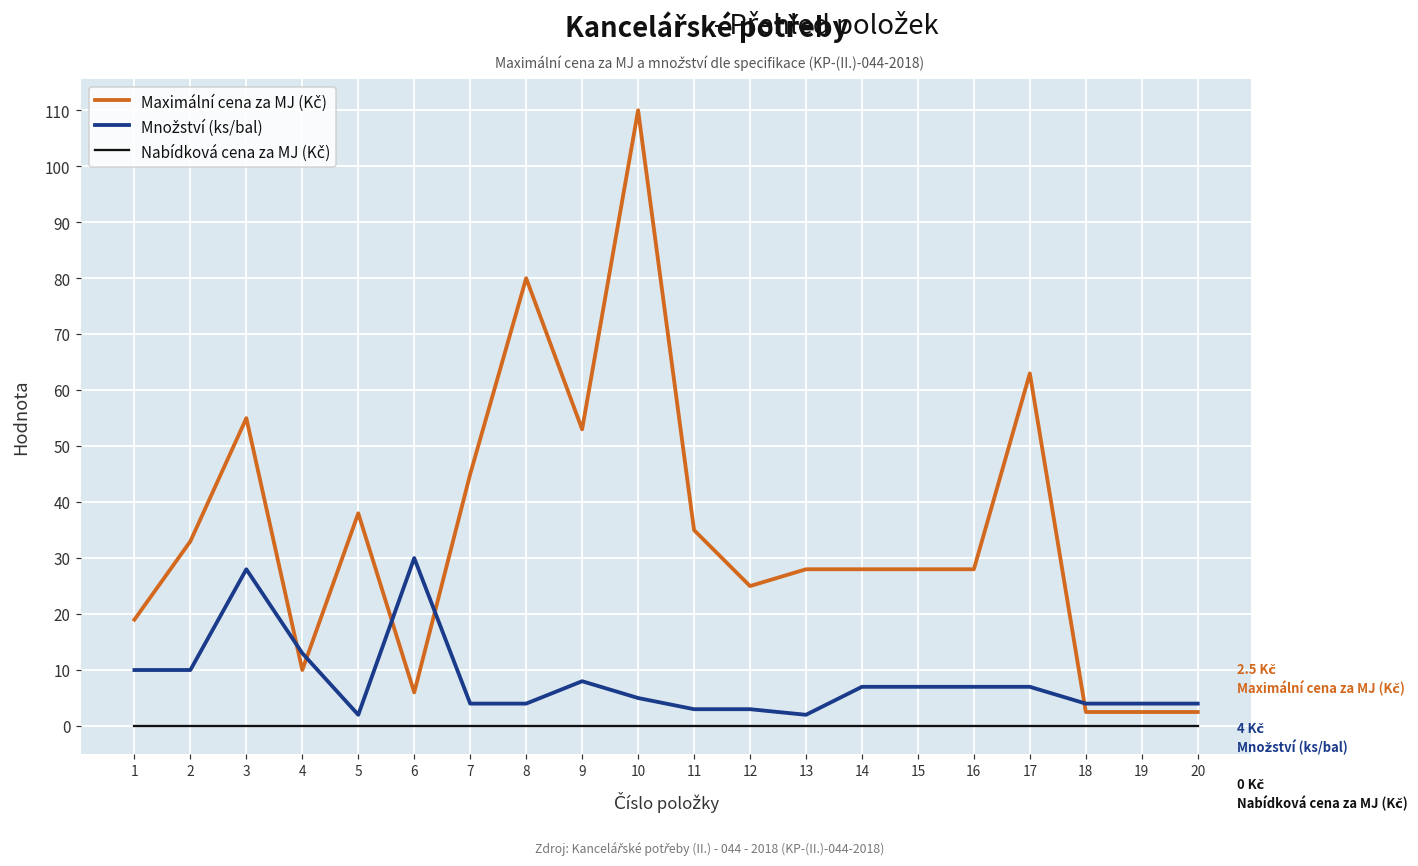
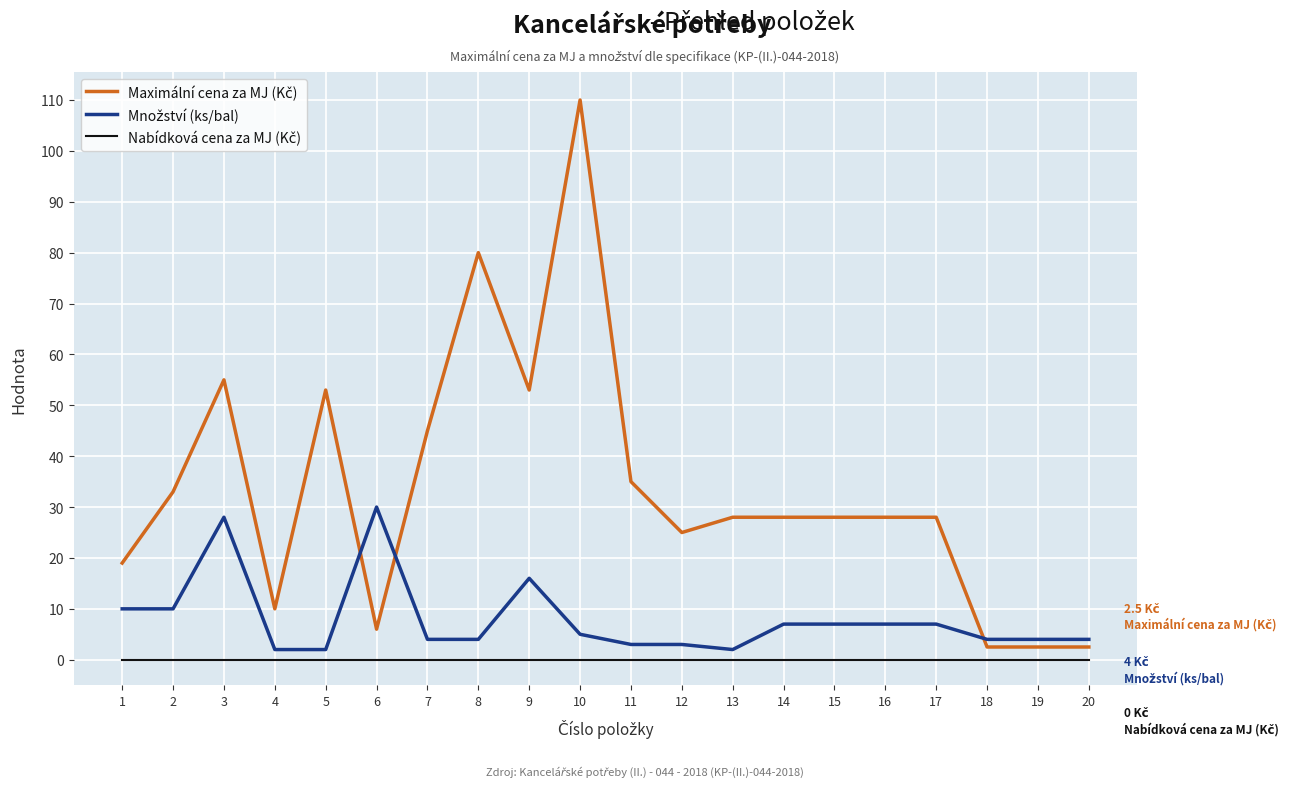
Množství (ks/bal), 4: 13 -> 2
Maximální cena za MJ (Kč), 5: 38 -> 53
Množství (ks/bal), 9: 8 -> 16
Maximální cena za MJ (Kč), 17: 63 -> 28
